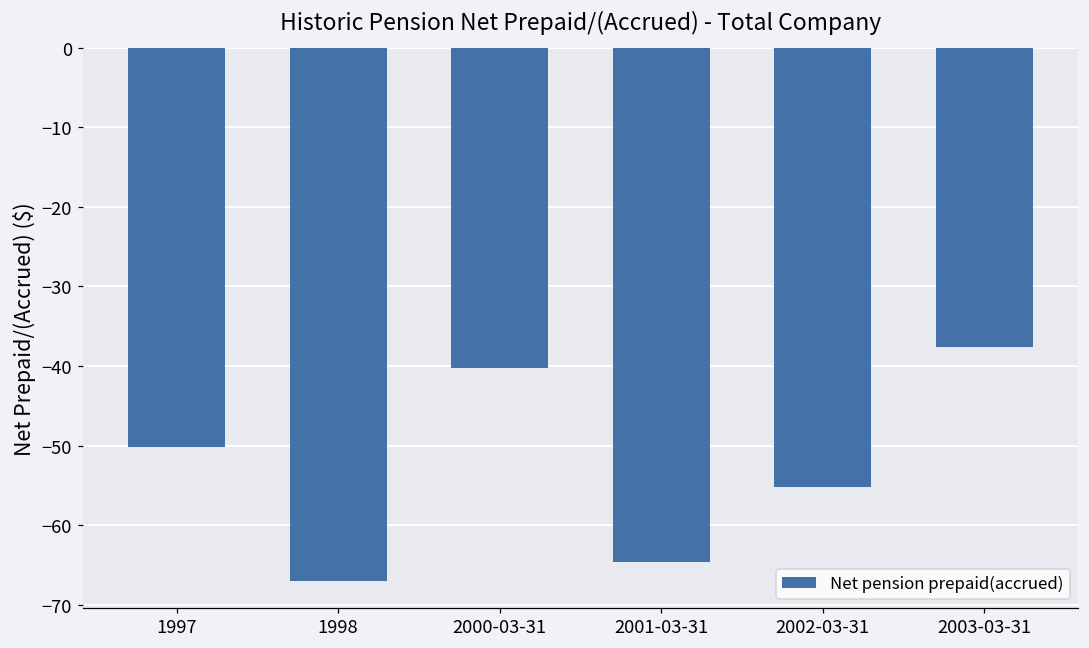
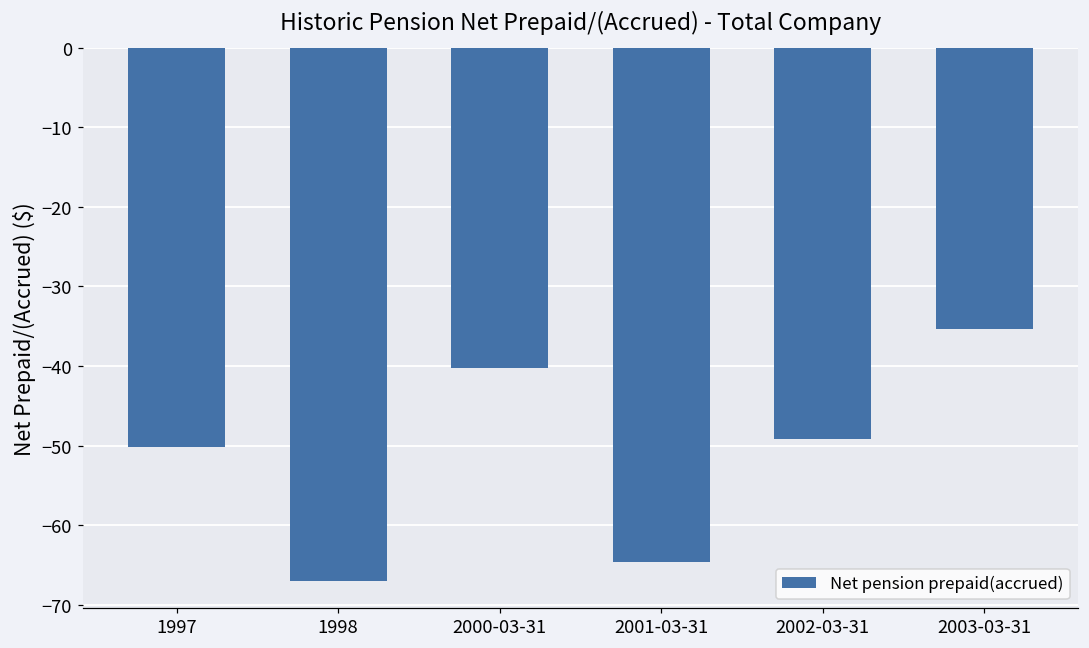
2002-03-31: -55 -> -49
2003-03-31: -38 -> -35
